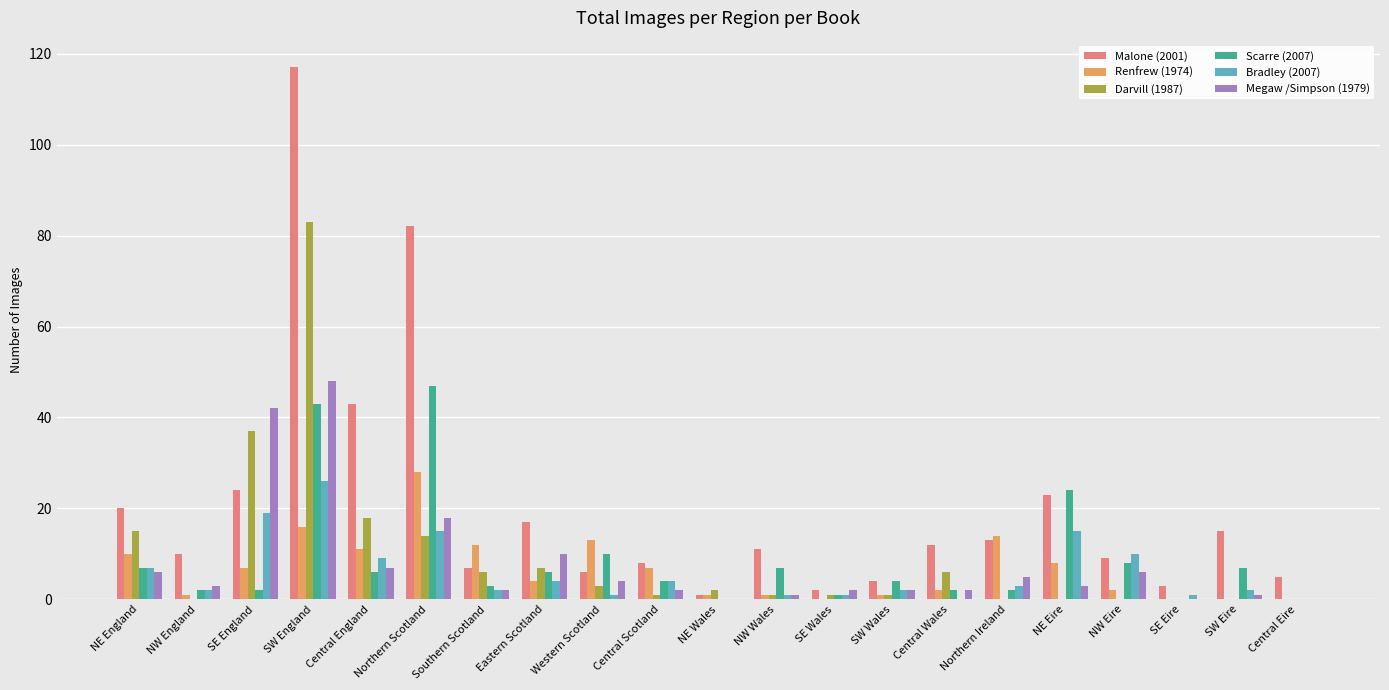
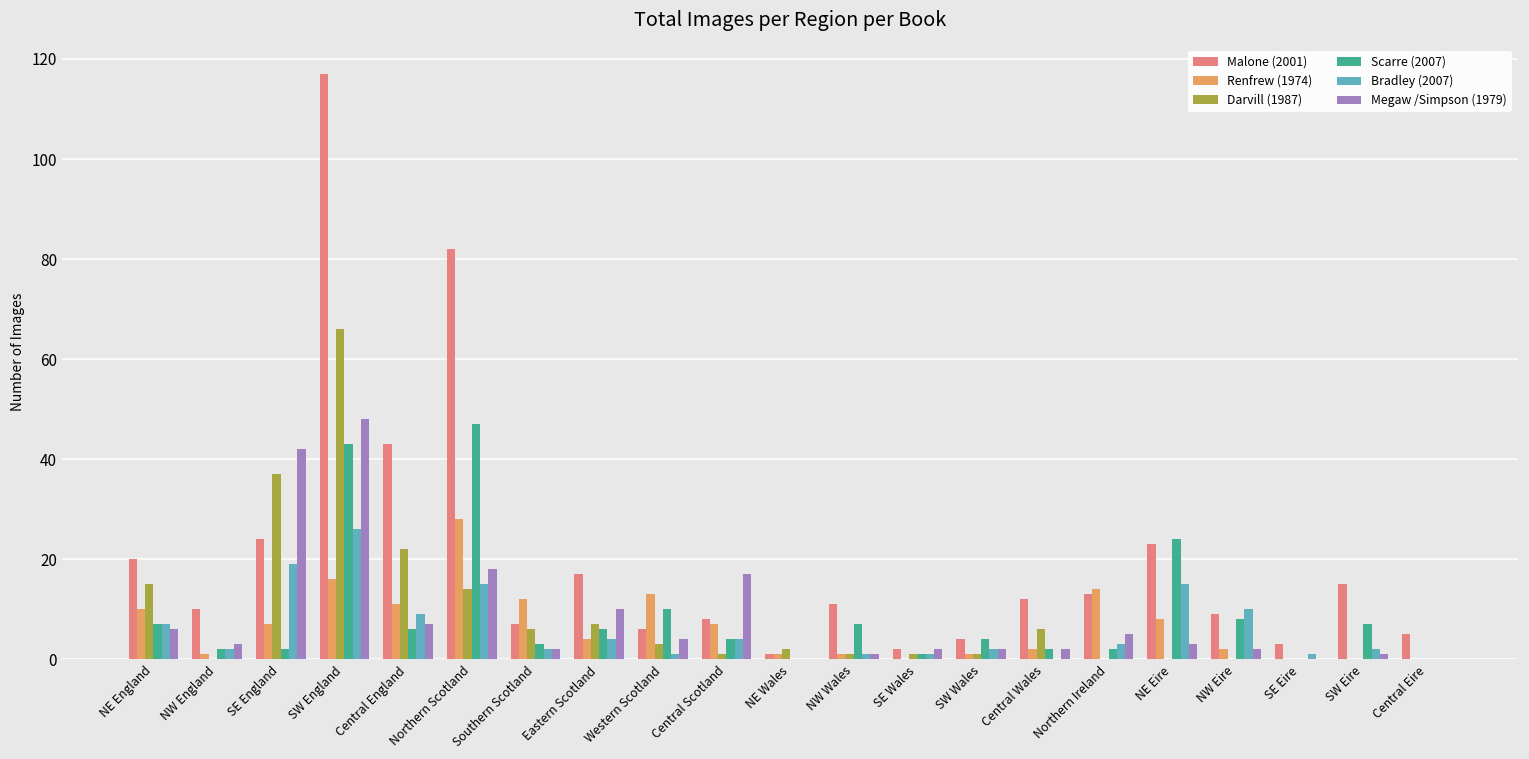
Darvill (1987), SW England: 83 -> 66
Darvill (1987), Central England: 18 -> 22
Megaw /Simpson (1979), Central Scotland: 2 -> 17
Megaw /Simpson (1979), NW Eire: 6 -> 2
